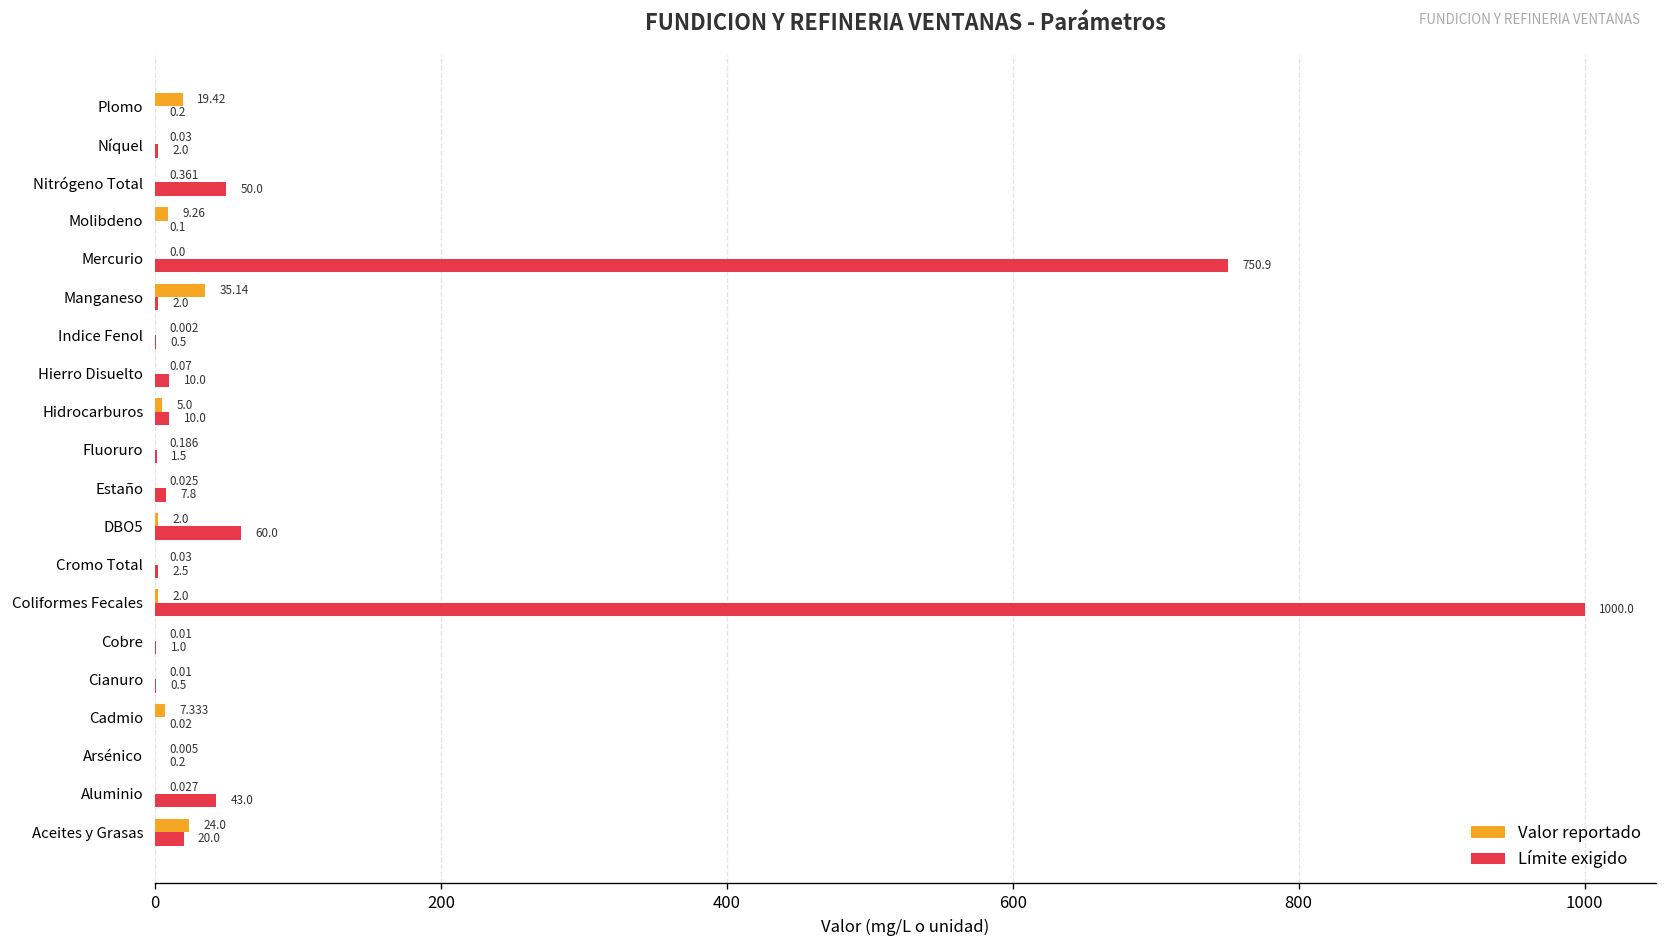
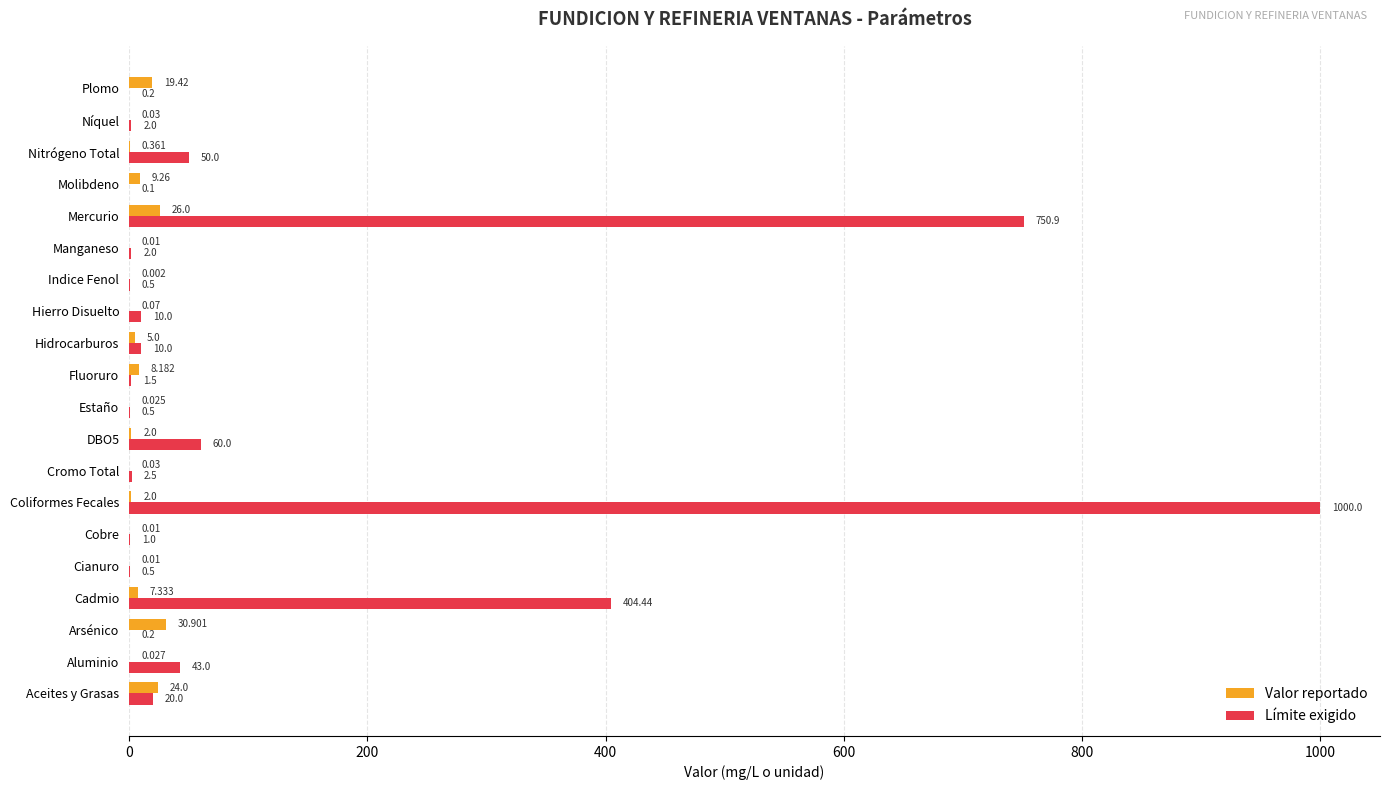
Valor reportado, Mercurio: 0.0 -> 26.0
Valor reportado, Manganeso: 35.14 -> 0.01
Valor reportado, Fluoruro: 0.186 -> 8.182
Límite exigido, Estaño: 7.8 -> 0.5
Límite exigido, Cadmio: 0.02 -> 404.44
Valor reportado, Arsénico: 0.005 -> 30.901
